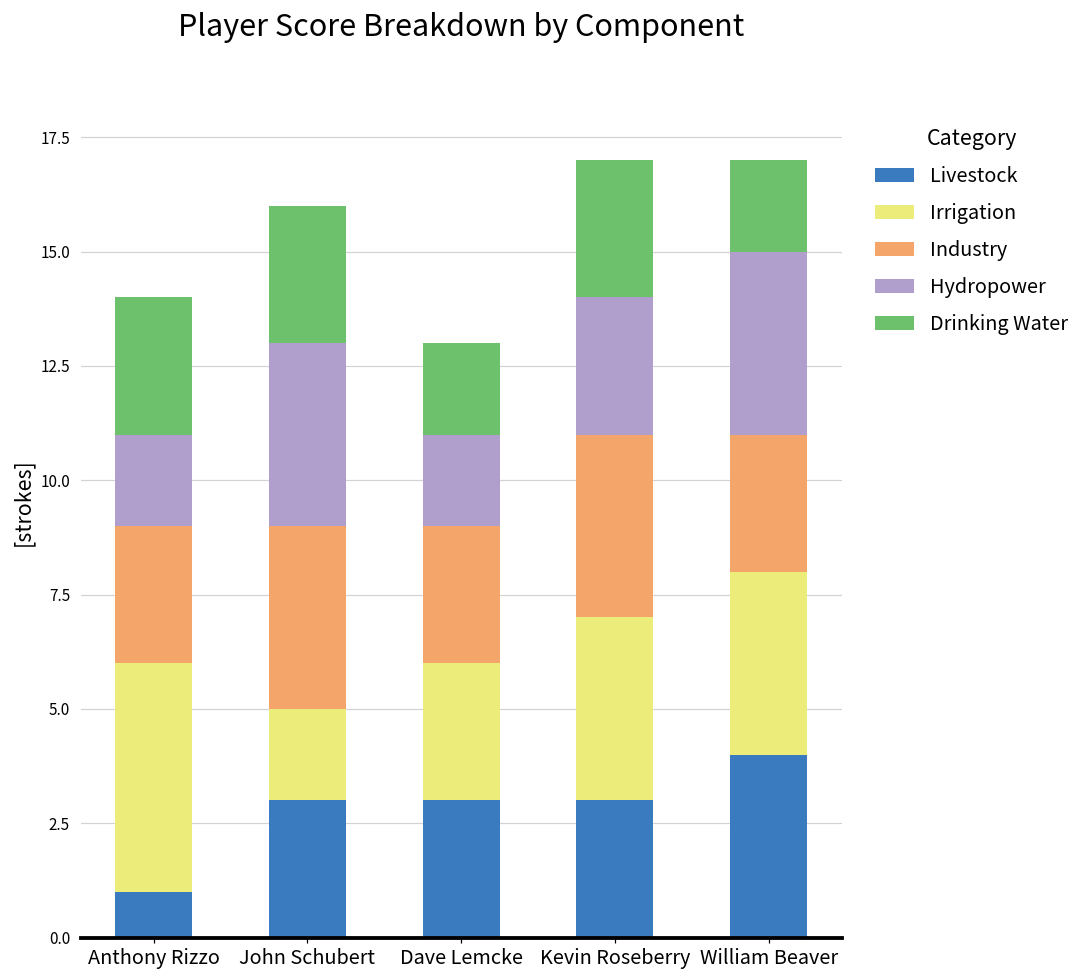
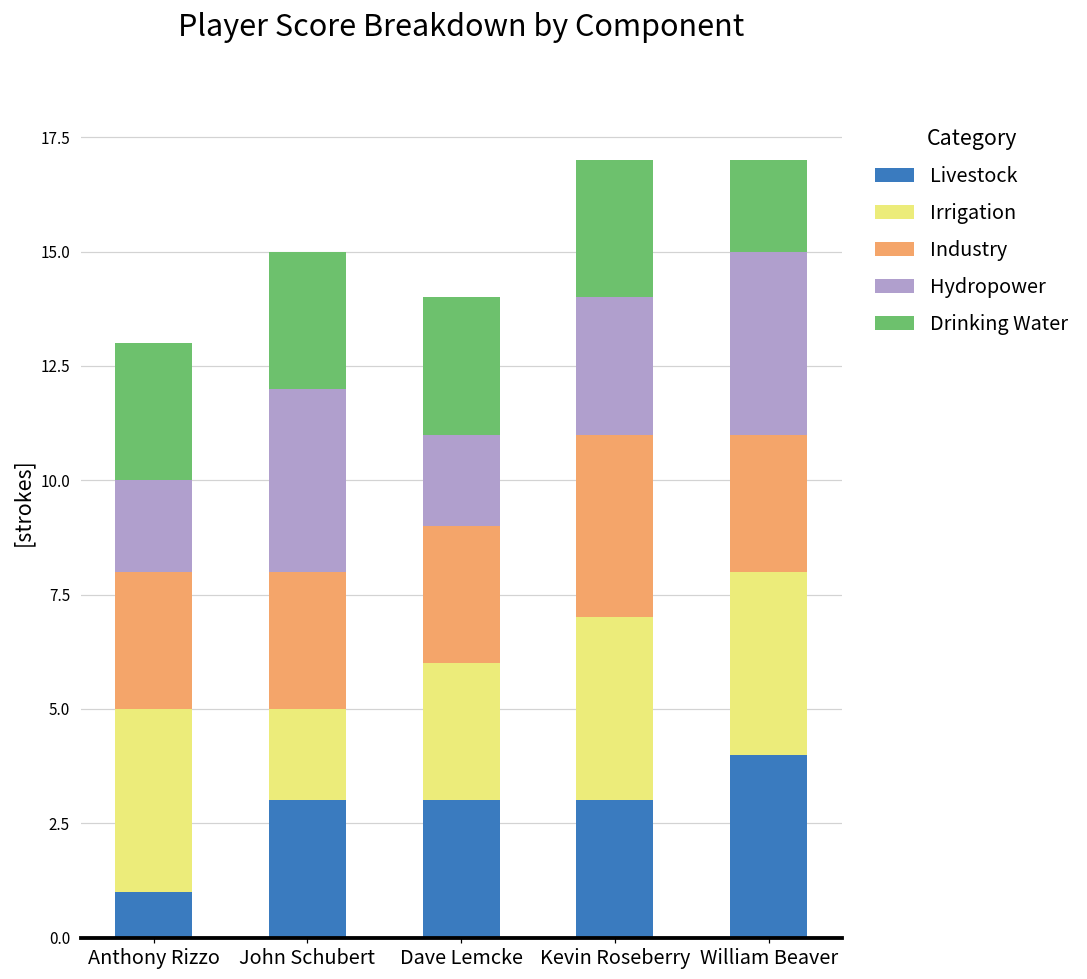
Irrigation, Anthony Rizzo: 5 -> 4
Industry, John Schubert: 4 -> 3
Drinking Water, Dave Lemcke: 2 -> 3
